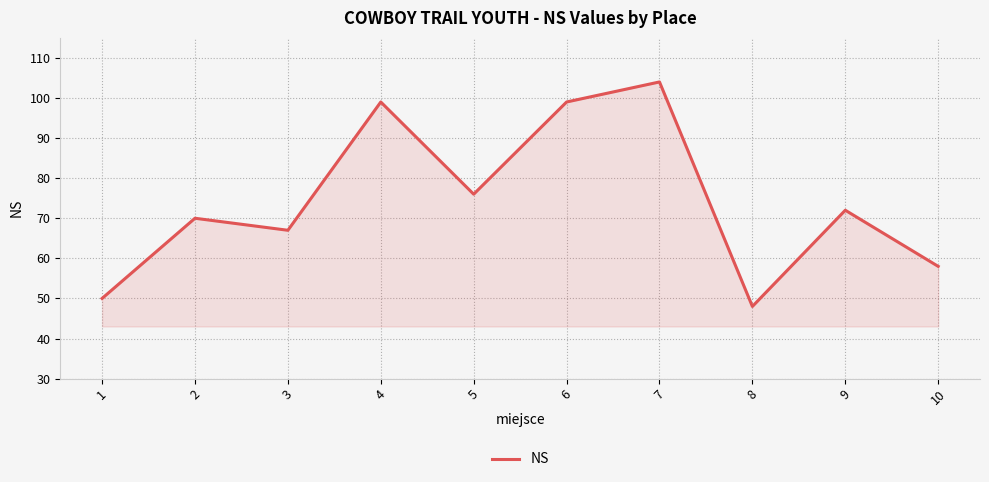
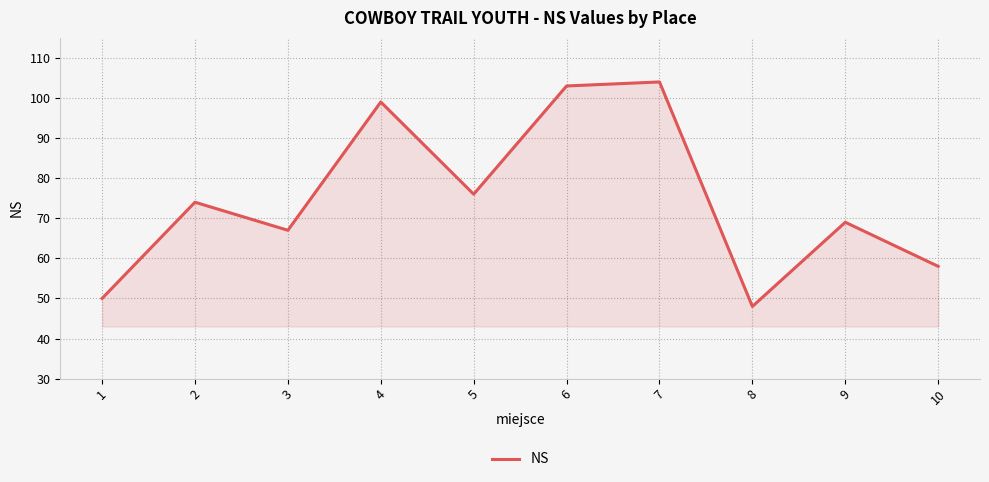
2: 70 -> 74
6: 99 -> 103
9: 72 -> 69
